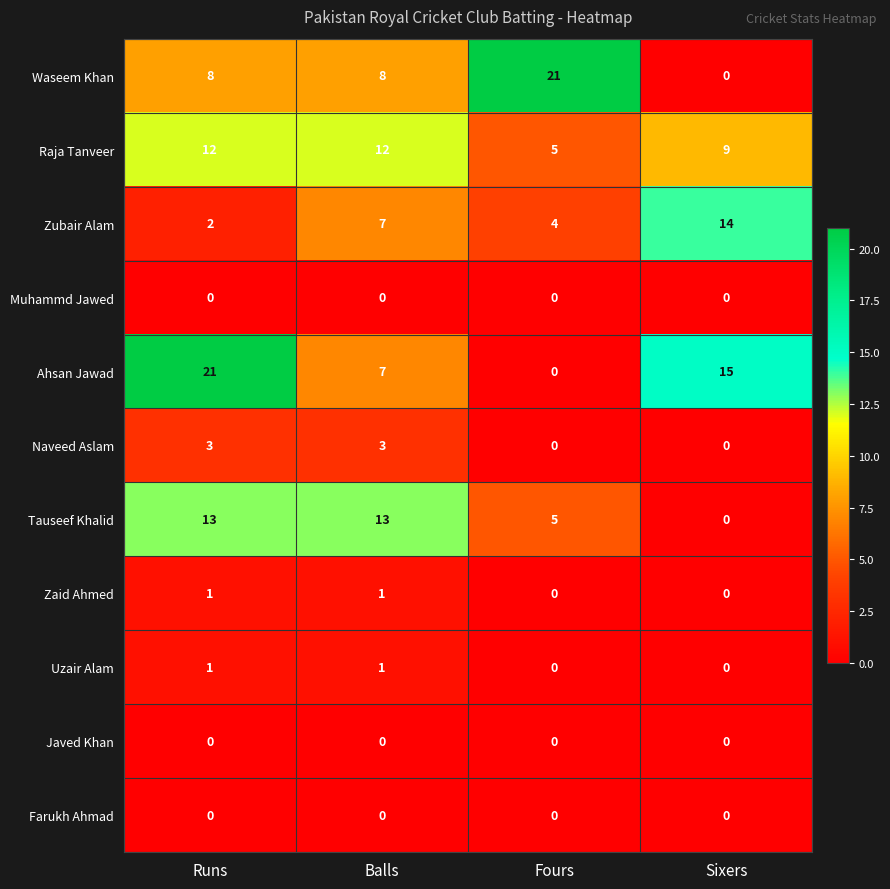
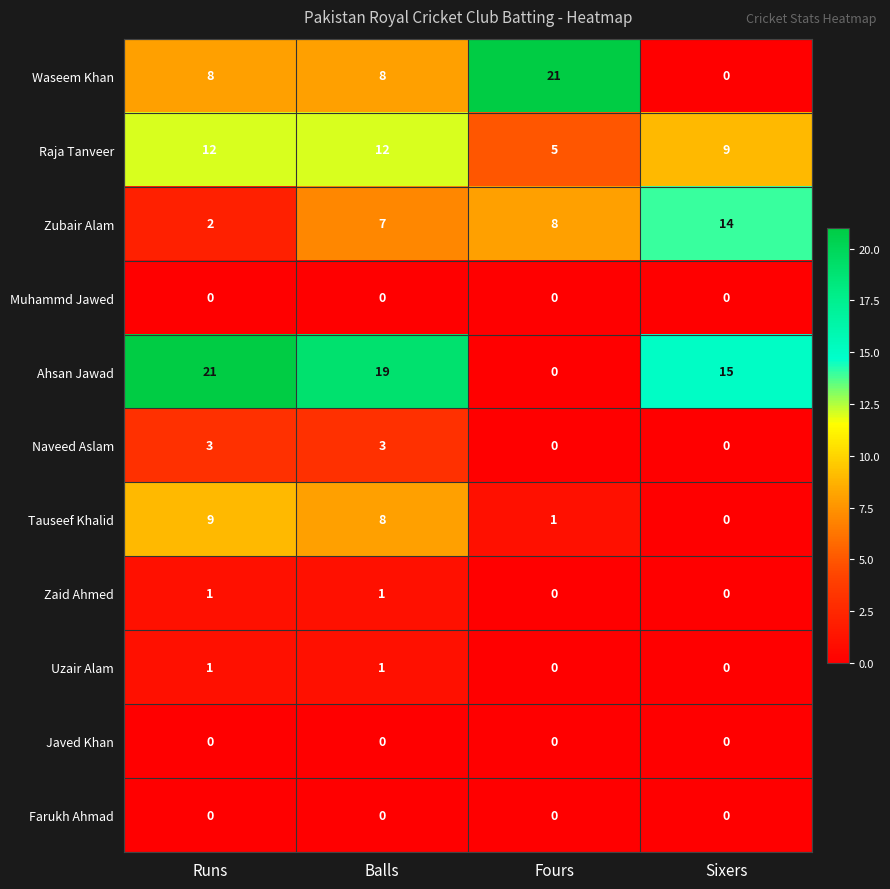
Zubair Alam, Fours: 4 -> 8
Ahsan Jawad, Balls: 7 -> 19
Tauseef Khalid, Runs: 13 -> 9
Tauseef Khalid, Balls: 13 -> 8
Tauseef Khalid, Fours: 5 -> 1
